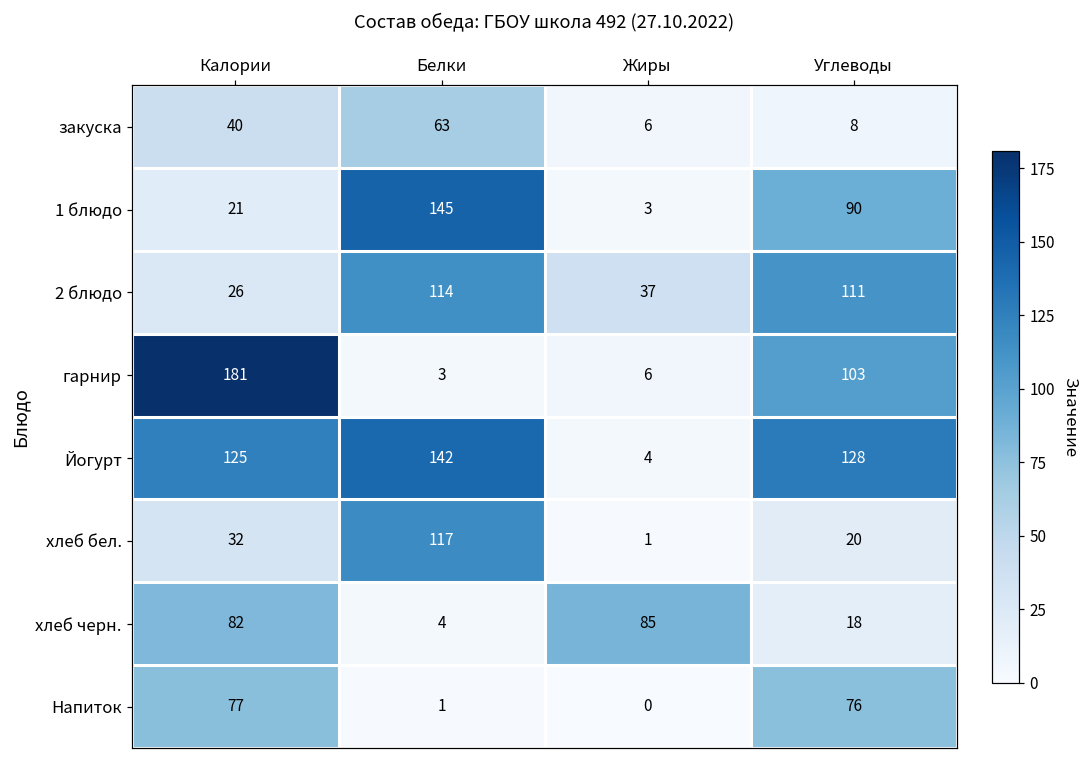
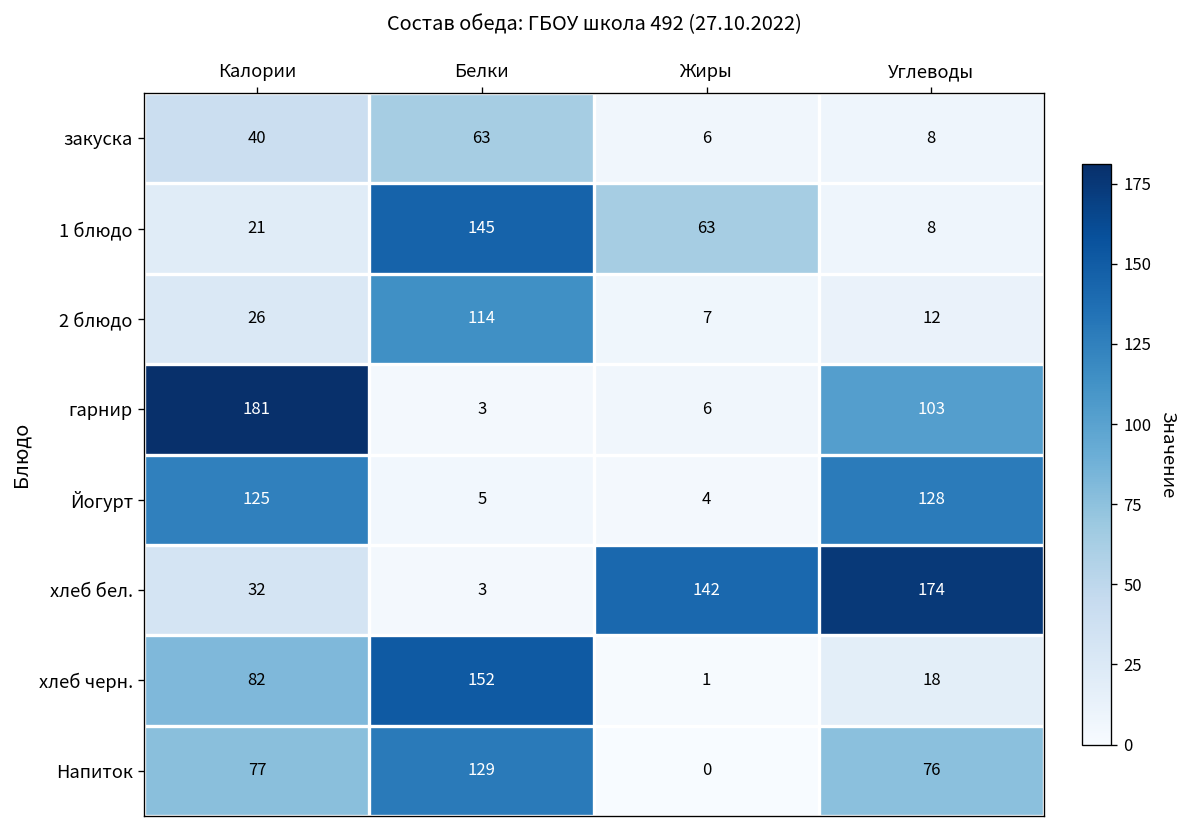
1 блюдо, Жиры: 3 -> 63
1 блюдо, Углеводы: 90 -> 8
2 блюдо, Жиры: 37 -> 7
2 блюдо, Углеводы: 111 -> 12
Йогурт, Белки: 142 -> 5
хлеб бел., Белки: 117 -> 3
хлеб бел., Жиры: 1 -> 142
хлеб бел., Углеводы: 20 -> 174
хлеб черн., Белки: 4 -> 152
хлеб черн., Жиры: 85 -> 1
Напиток, Белки: 1 -> 129
